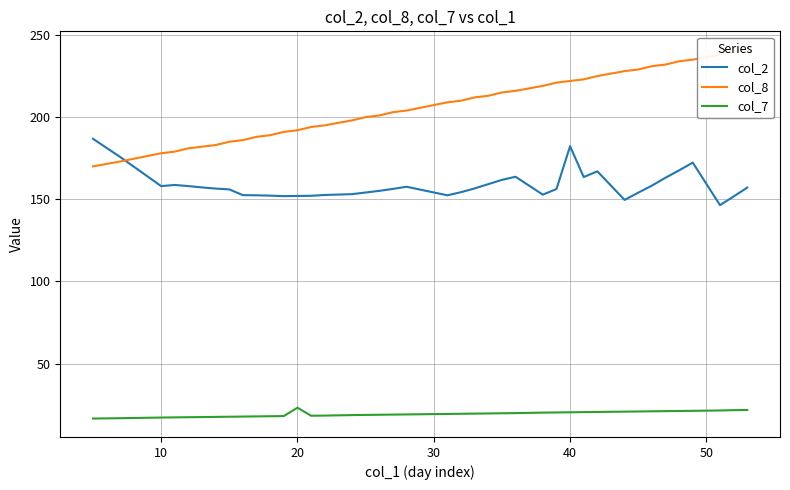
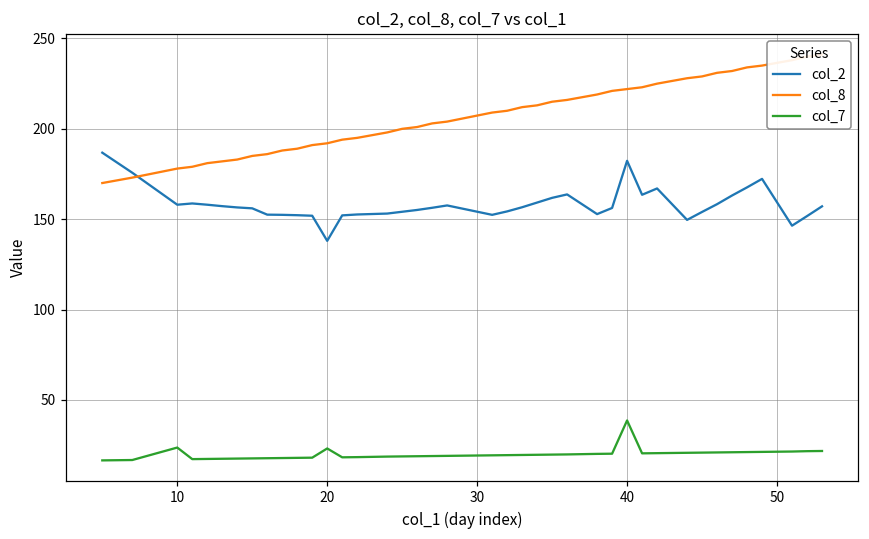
col_7, 10: 17 -> 24
col_2, 20: 152 -> 138
col_7, 40: 20 -> 39
